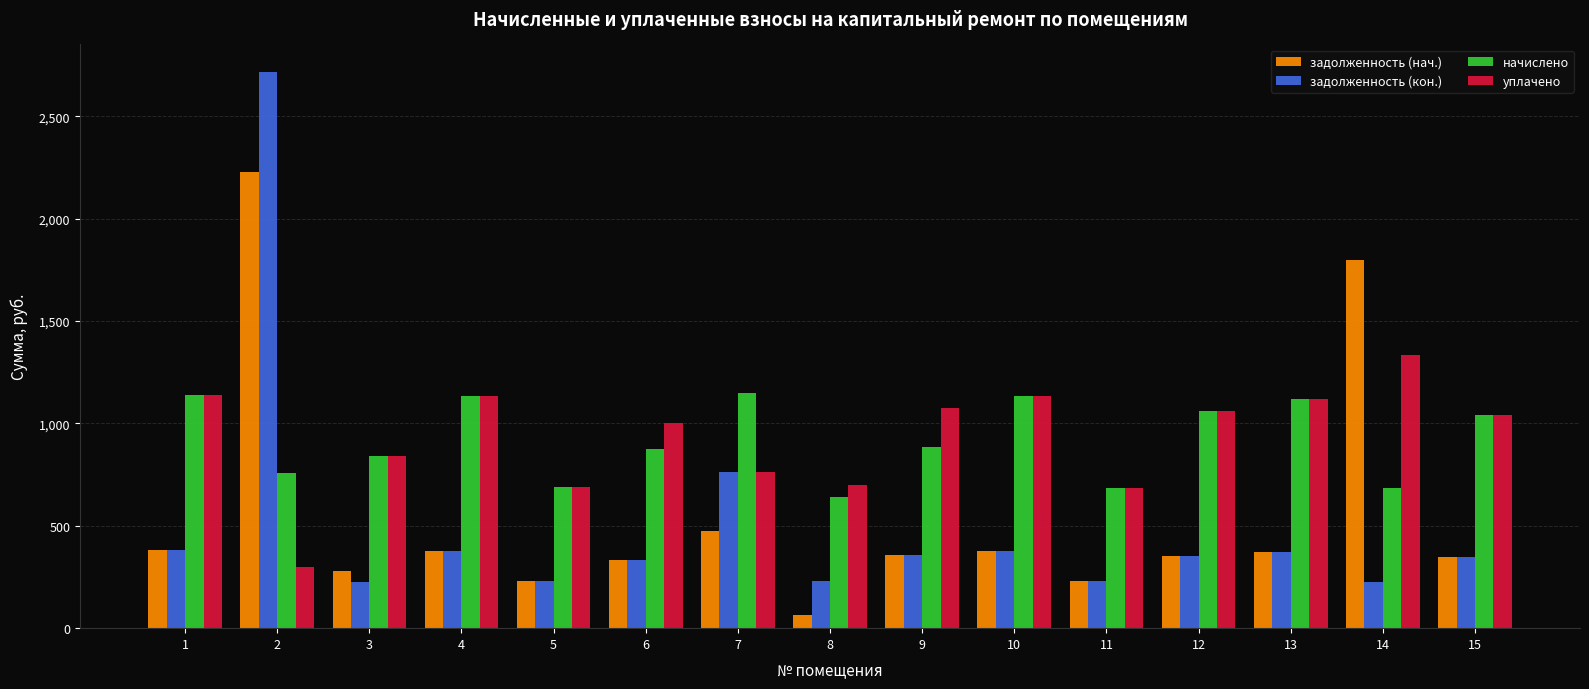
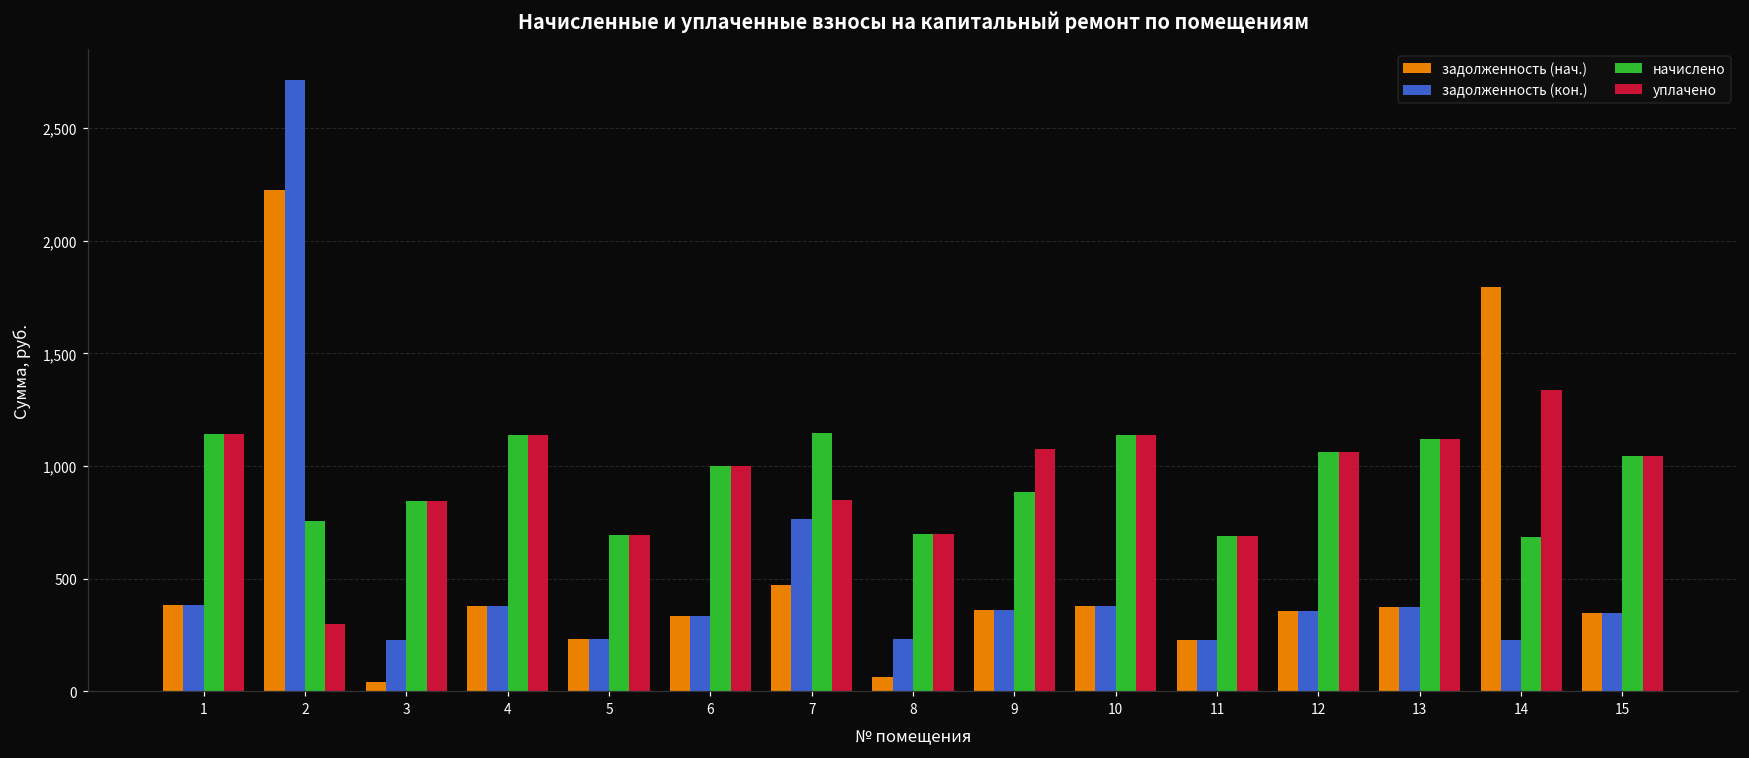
задолженность (нач.), 3: 280 -> 40
начислено, 6: 870 -> 1,000
уплачено, 7: 760 -> 850
начислено, 8: 640 -> 700
